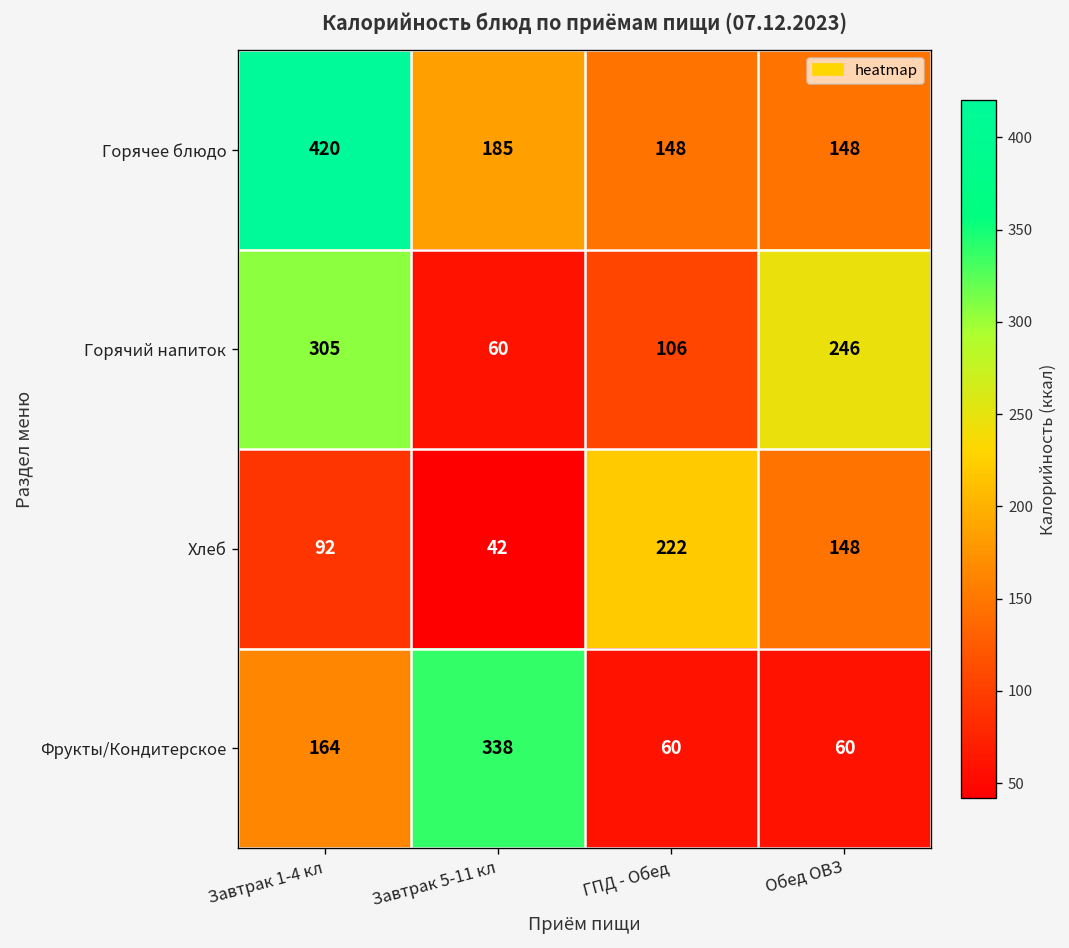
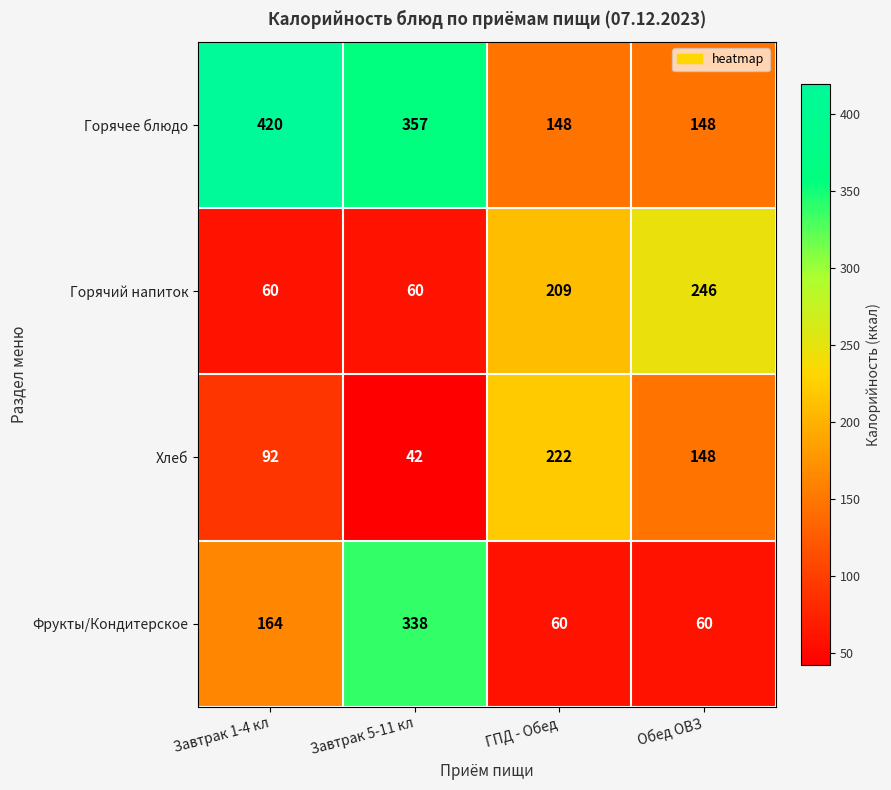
Горячее блюдо, Завтрак 5-11 кл: 185 -> 357
Горячий напиток, Завтрак 1-4 кл: 305 -> 60
Горячий напиток, ГПД - Обед: 106 -> 209
